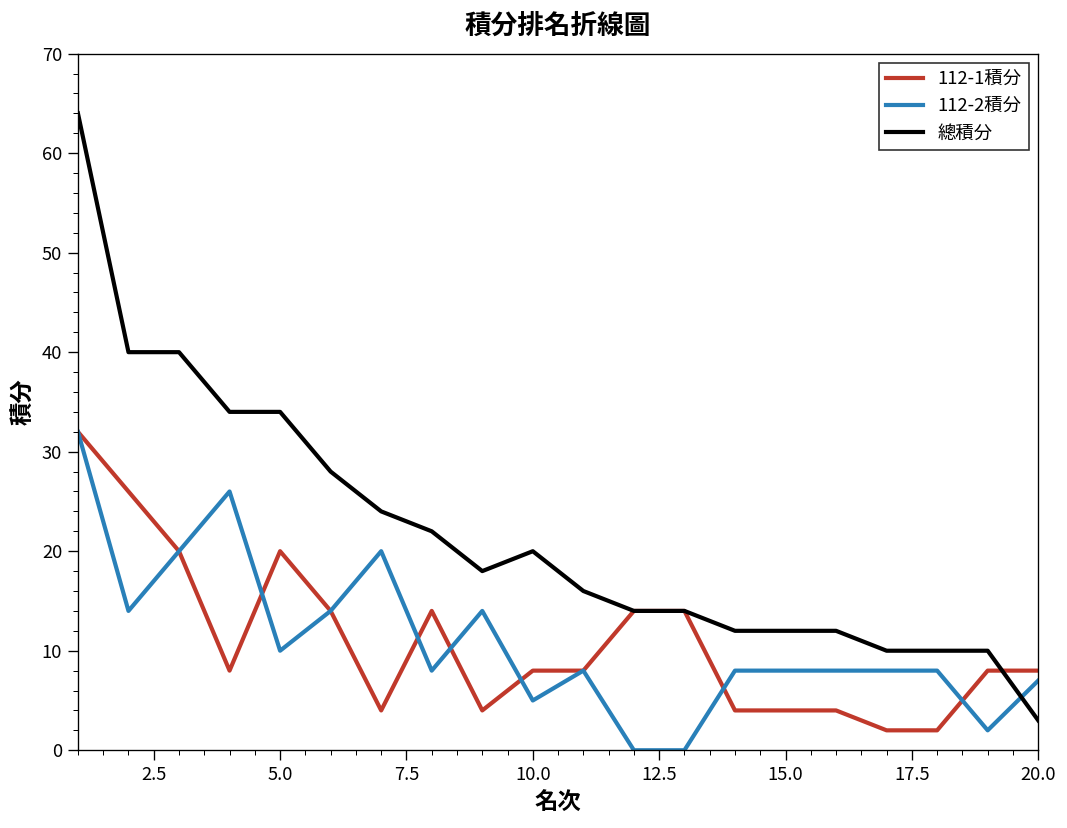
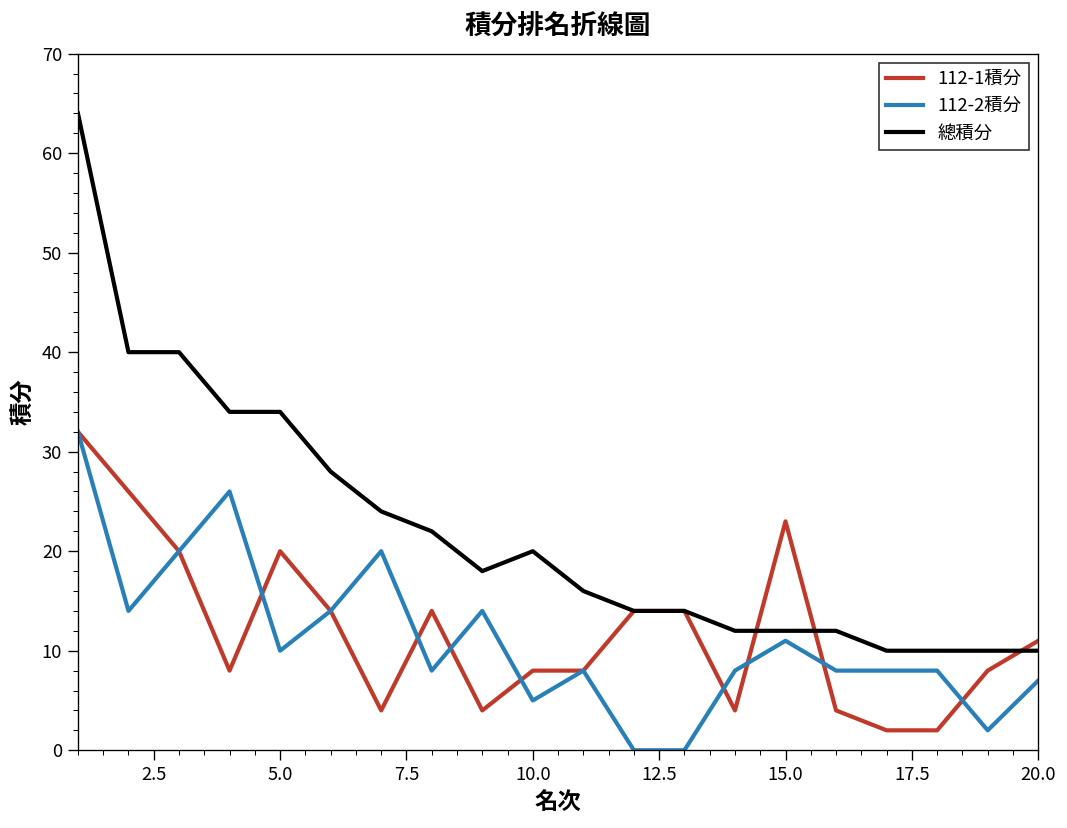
112-1積分, 15.0: 4 -> 23
112-2積分, 15.0: 8 -> 11
112-1積分, 20.0: 8 -> 11
總積分, 20.0: 3 -> 10
